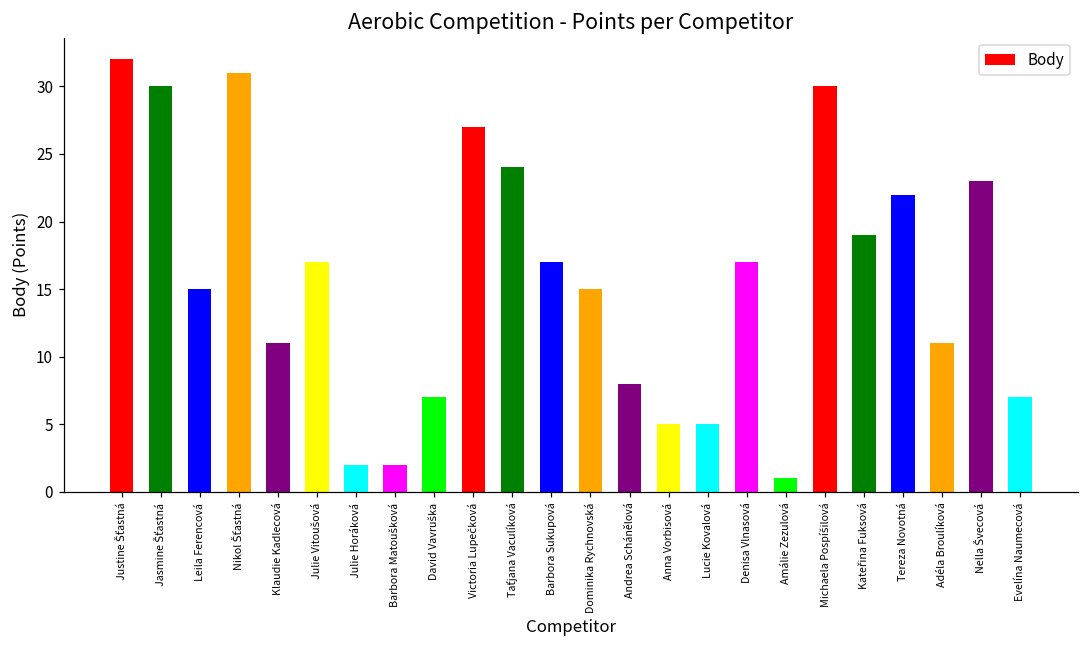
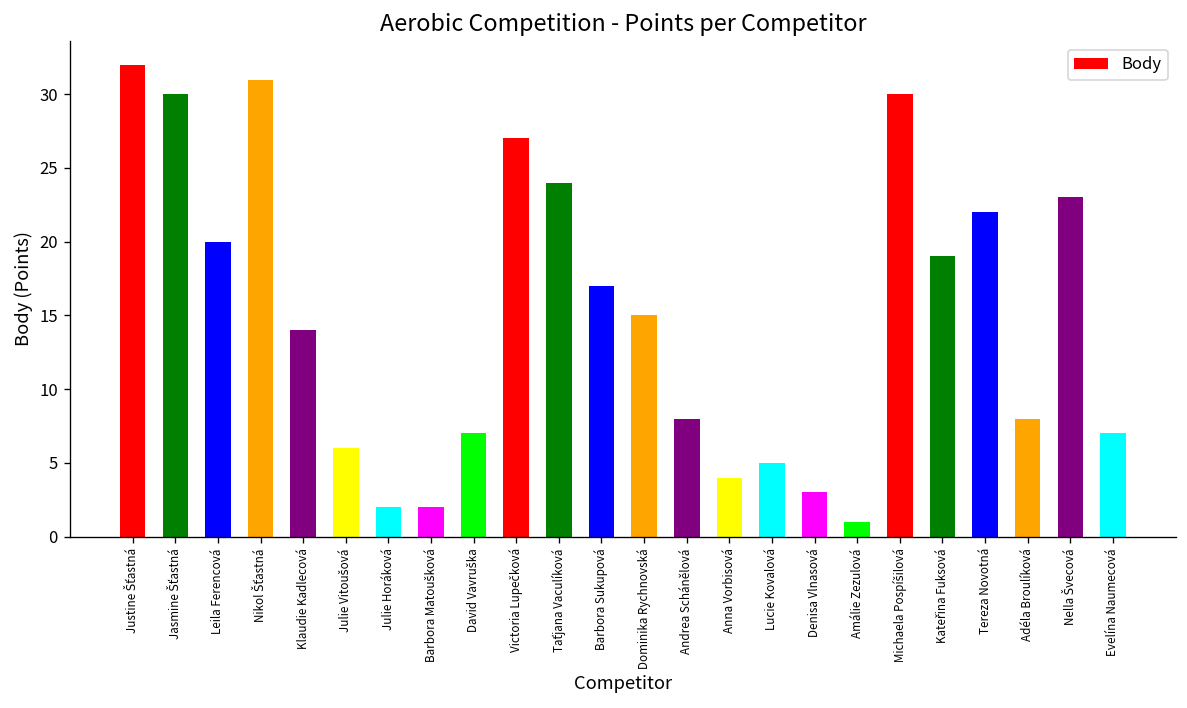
Leila Ferencová: 15 -> 20
Klaudie Kadlecová: 11 -> 14
Julie Vitoušová: 17 -> 6
Anna Vorbisová: 5 -> 4
Denisa Vlnasová: 17 -> 3
Adéla Broulíková: 11 -> 8
